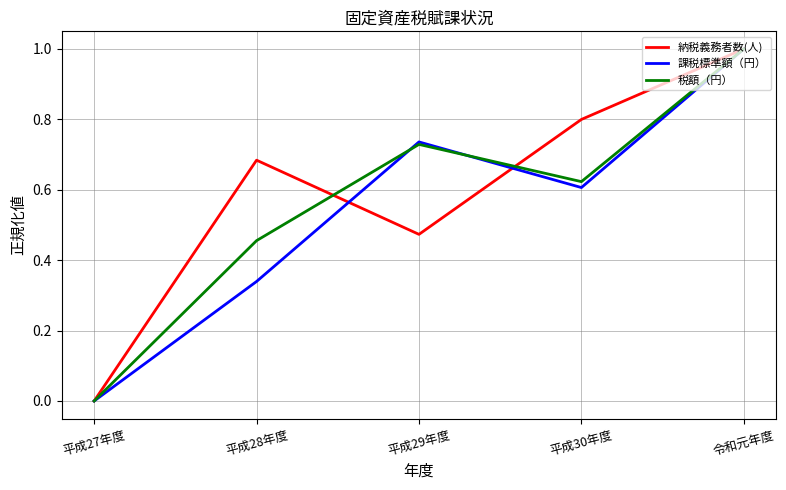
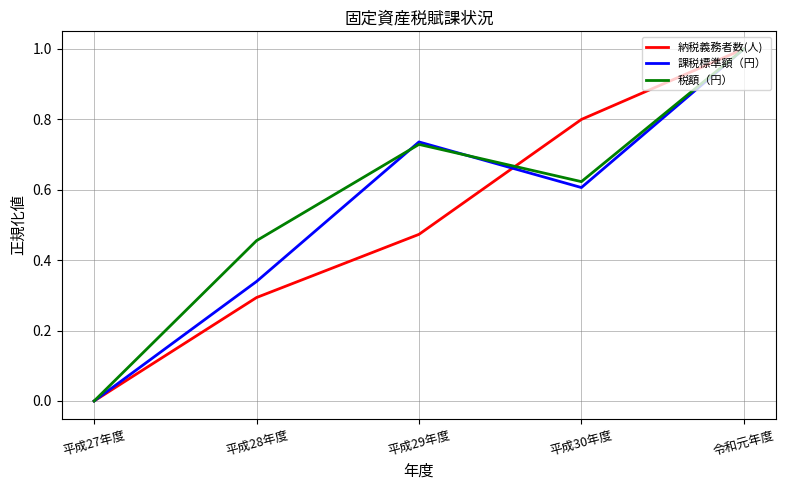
納税義務者数(人), 平成28年度: 0.68 -> 0.29
